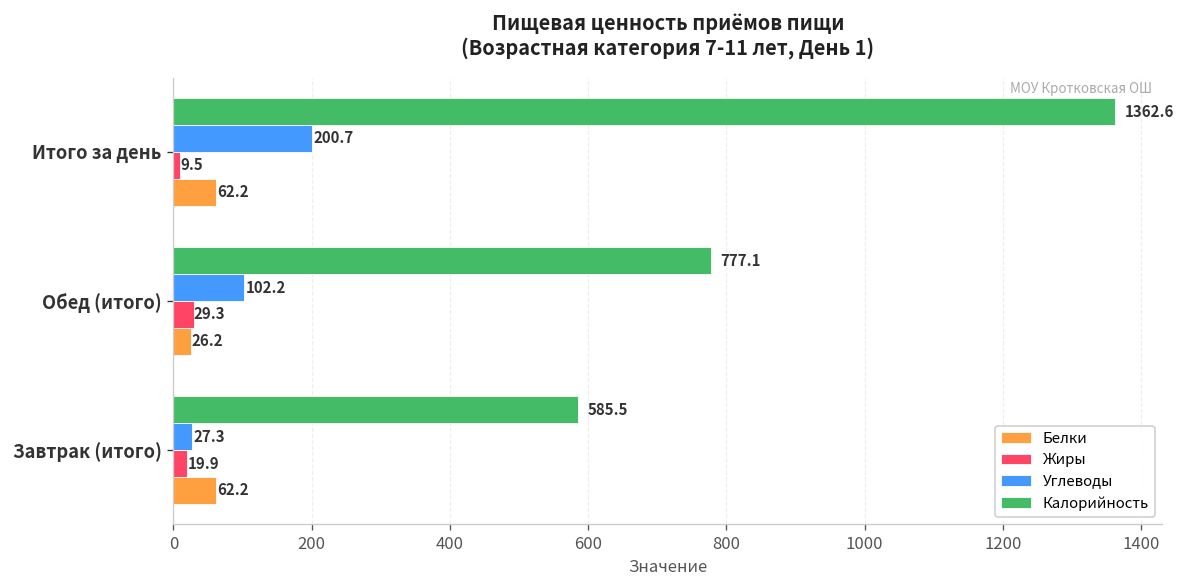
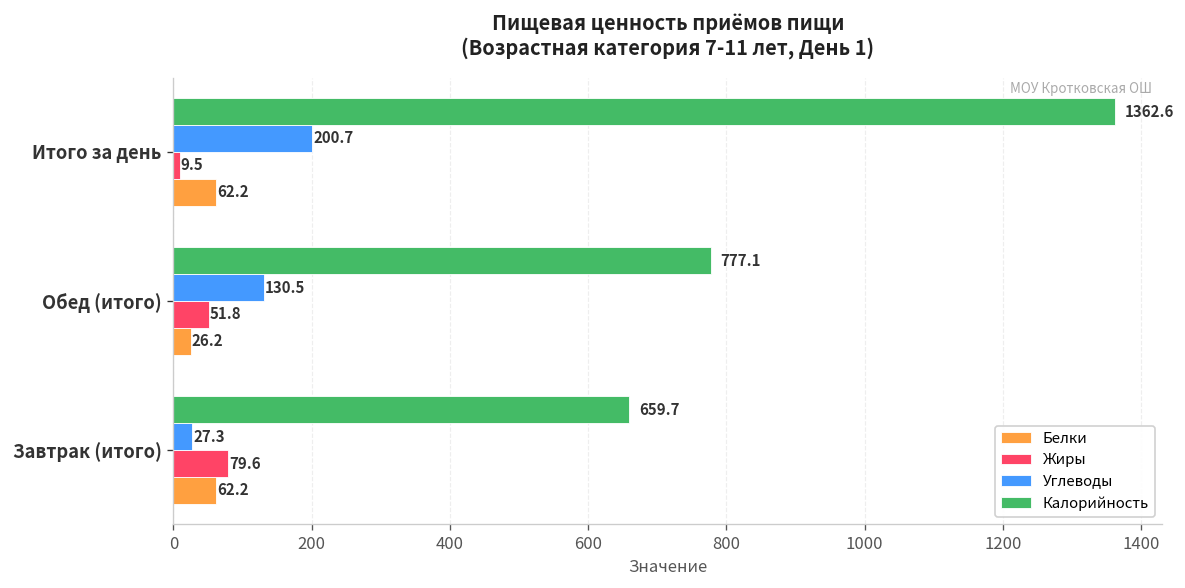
Углеводы, Обед (итого): 102.2 -> 130.5
Жиры, Обед (итого): 29.3 -> 51.8
Калорийность, Завтрак (итого): 585.5 -> 659.7
Жиры, Завтрак (итого): 19.9 -> 79.6
